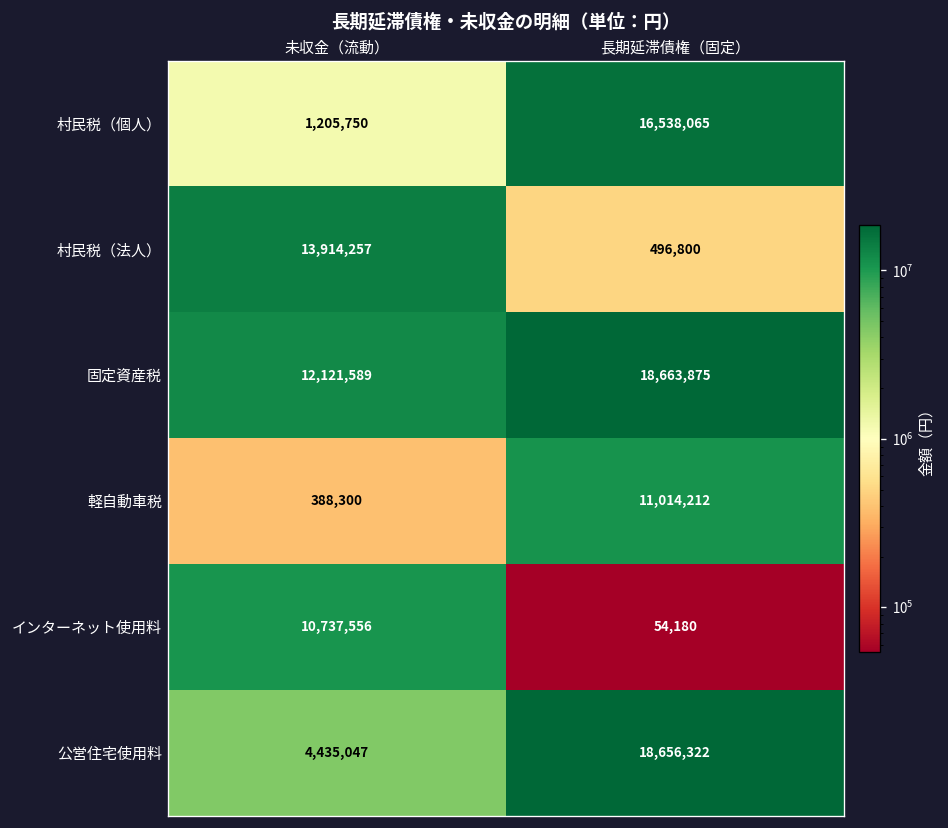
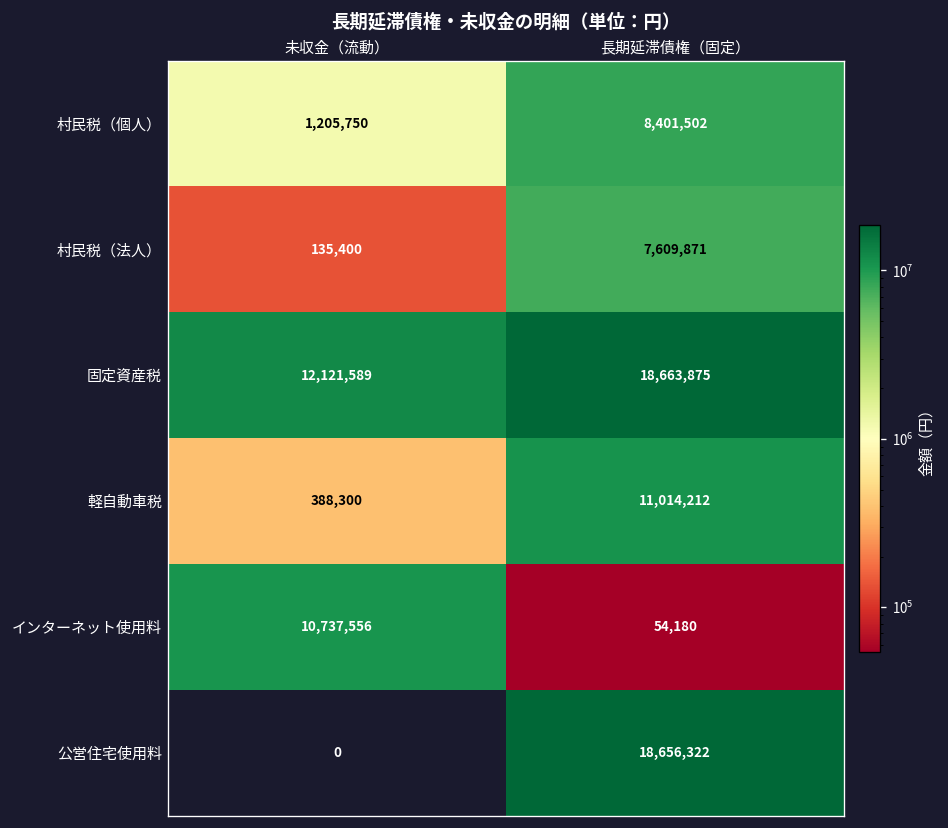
村民税（個人）, 長期延滞債権（固定）: 16,538,065 -> 8,401,502
村民税（法人）, 未収金（流動）: 13,914,257 -> 135,400
村民税（法人）, 長期延滞債権（固定）: 496,800 -> 7,609,871
公営住宅使用料, 未収金（流動）: 4,435,047 -> 0
